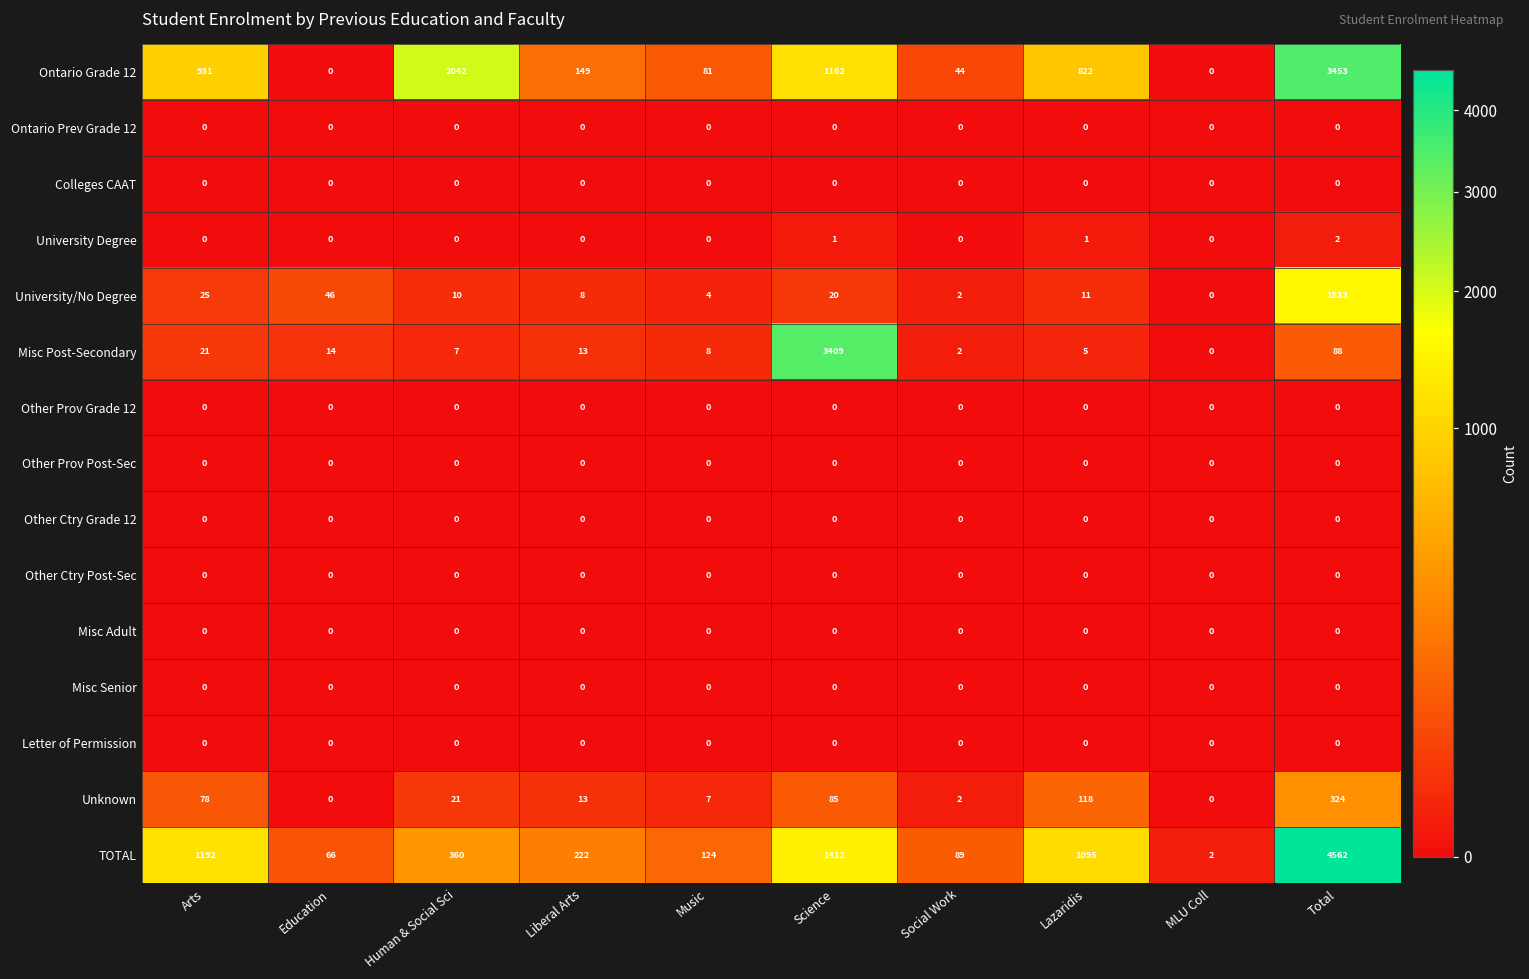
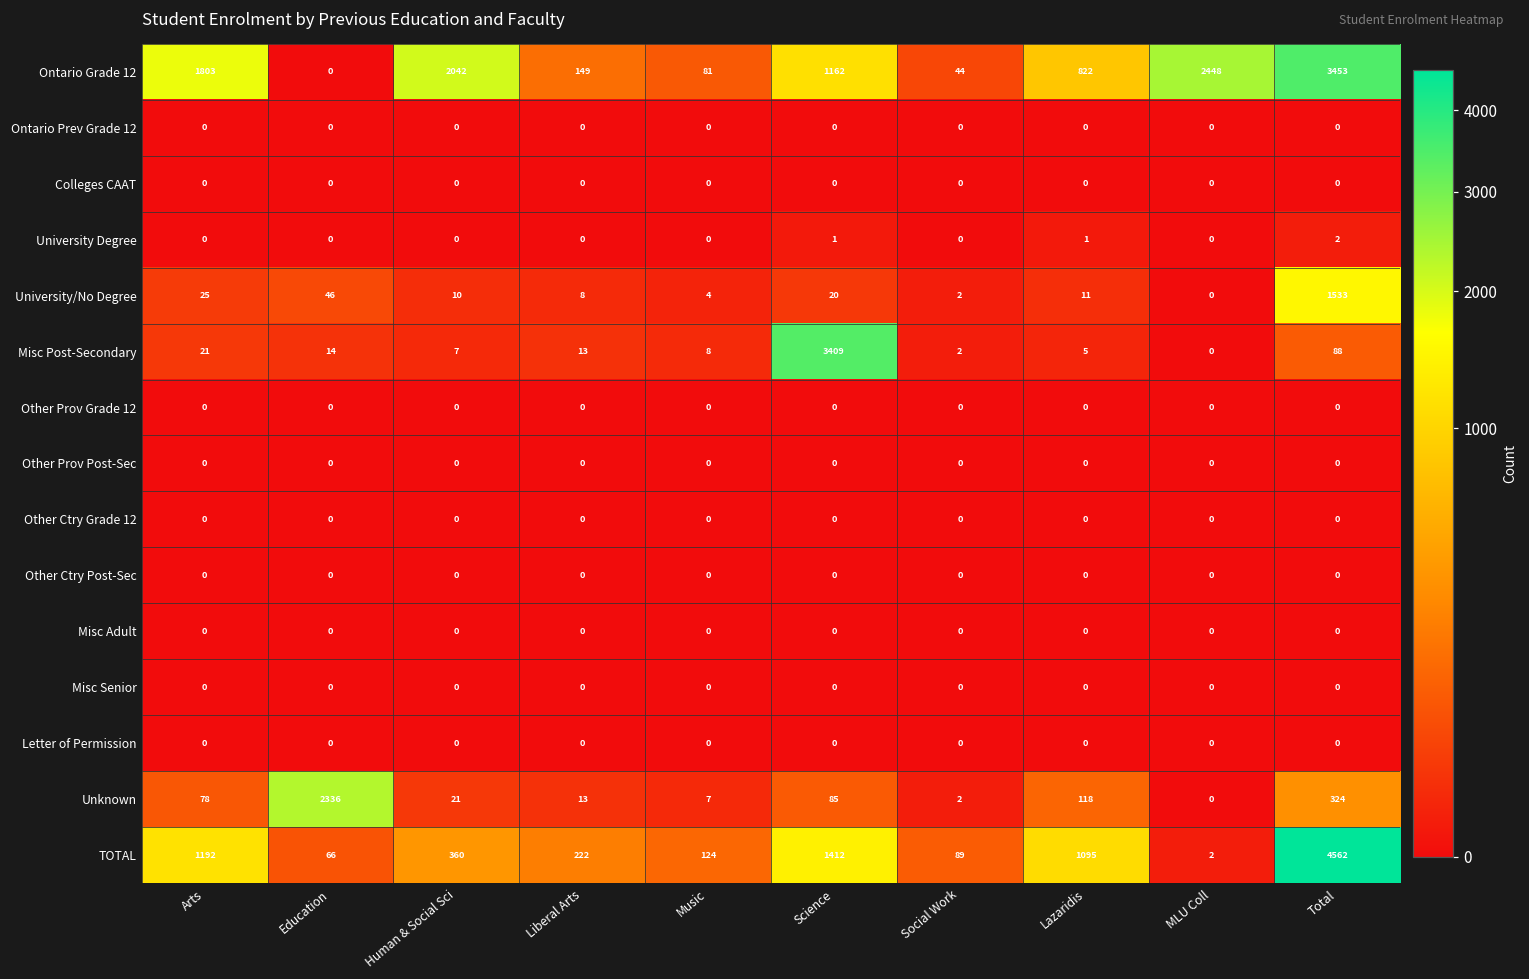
Ontario Grade 12, Arts: 931 -> 1803
Ontario Grade 12, MLU Coll: 0 -> 2448
Unknown, Education: 0 -> 2336
